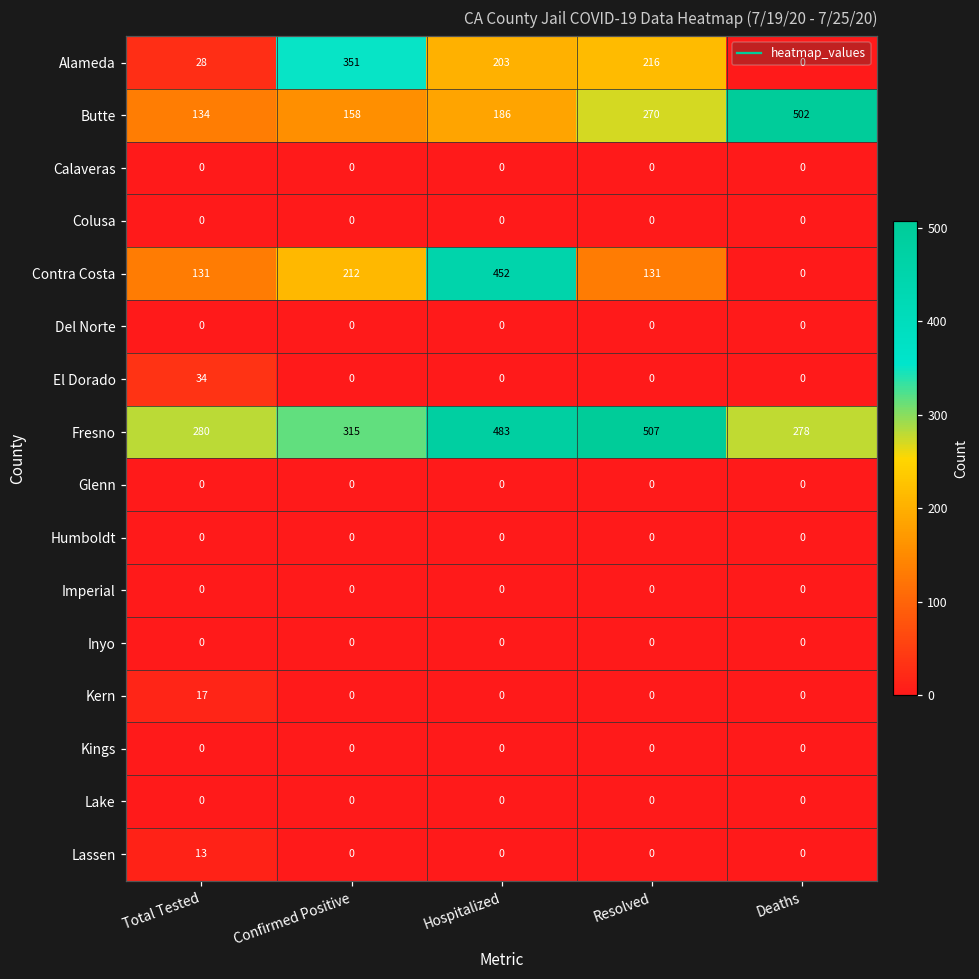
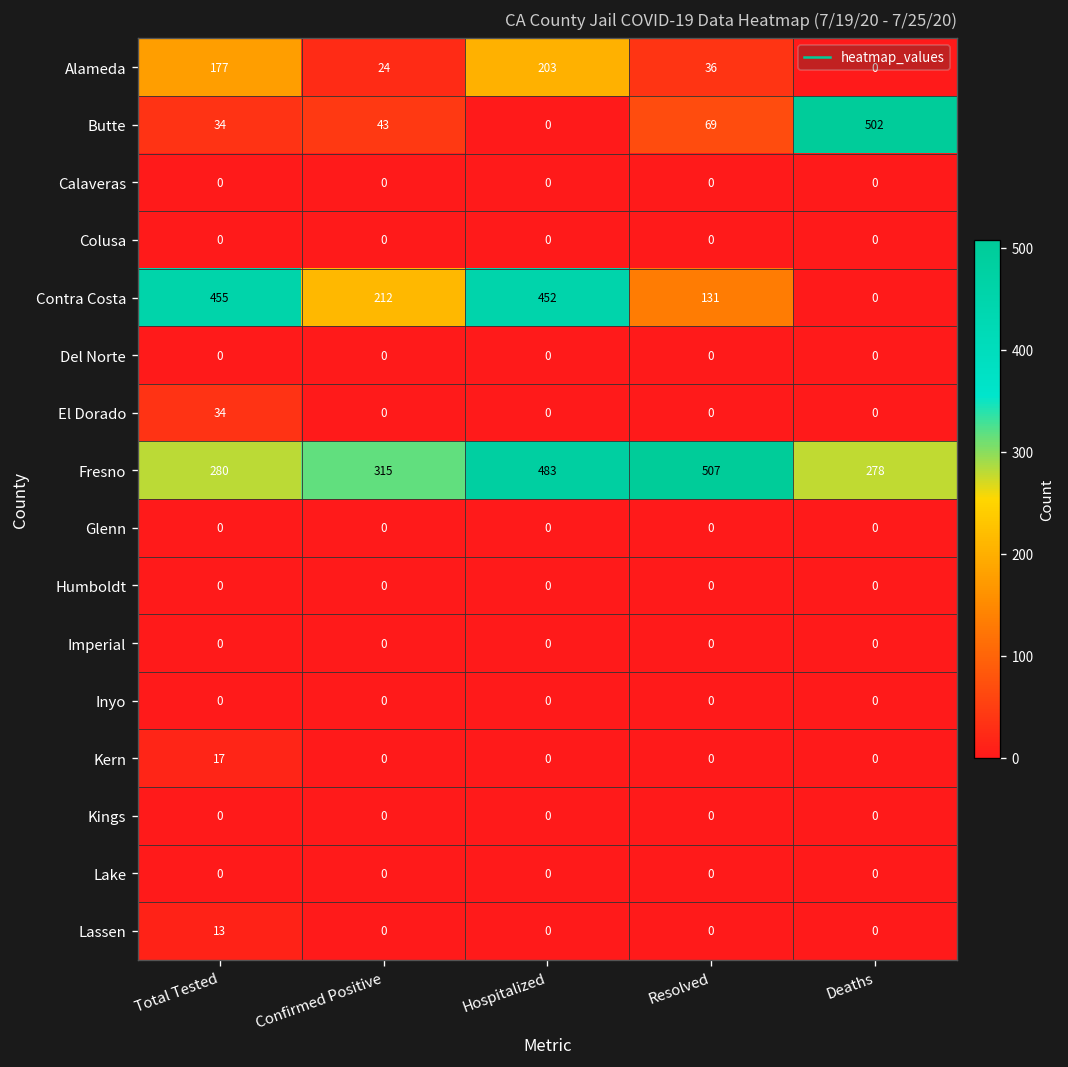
Alameda, Total Tested: 28 -> 177
Alameda, Confirmed Positive: 351 -> 24
Alameda, Resolved: 216 -> 36
Butte, Total Tested: 134 -> 34
Butte, Confirmed Positive: 158 -> 43
Butte, Hospitalized: 186 -> 0
Butte, Resolved: 270 -> 69
Contra Costa, Total Tested: 131 -> 455
